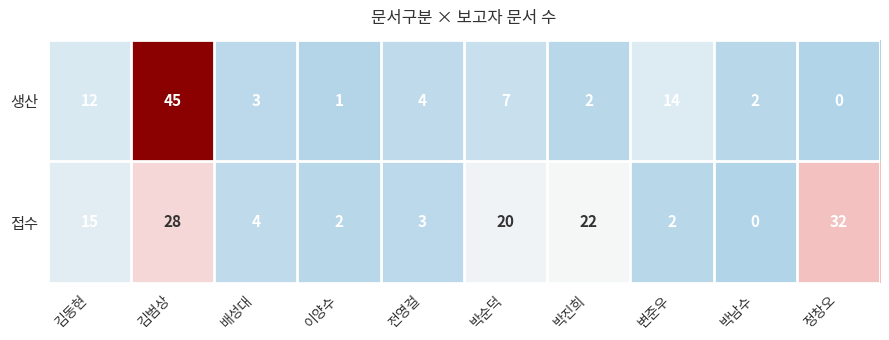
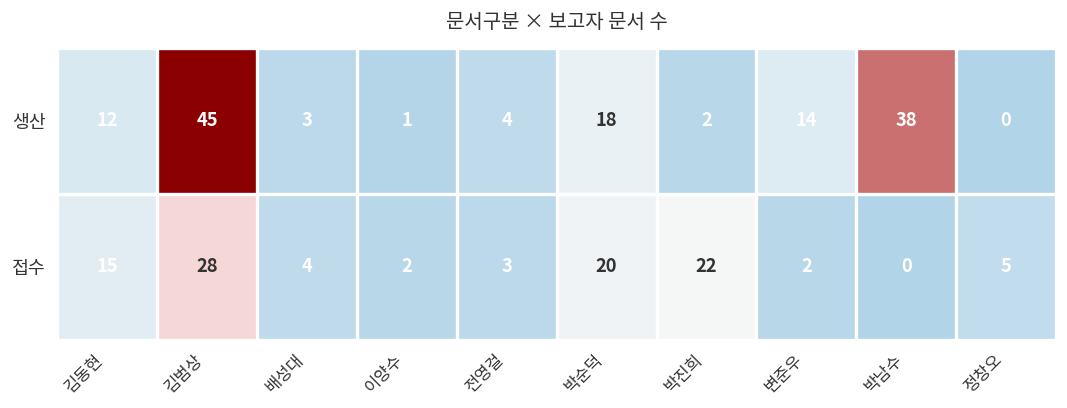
생산, 박순덕: 7 -> 18
생산, 박남수: 2 -> 38
접수, 정창오: 32 -> 5
